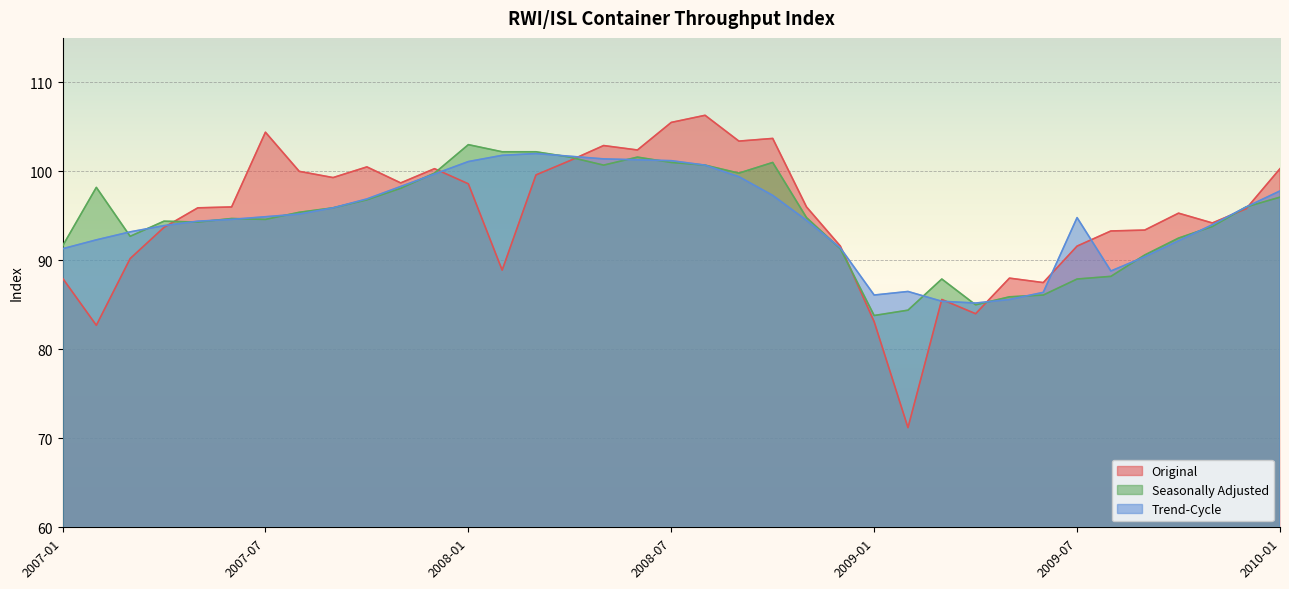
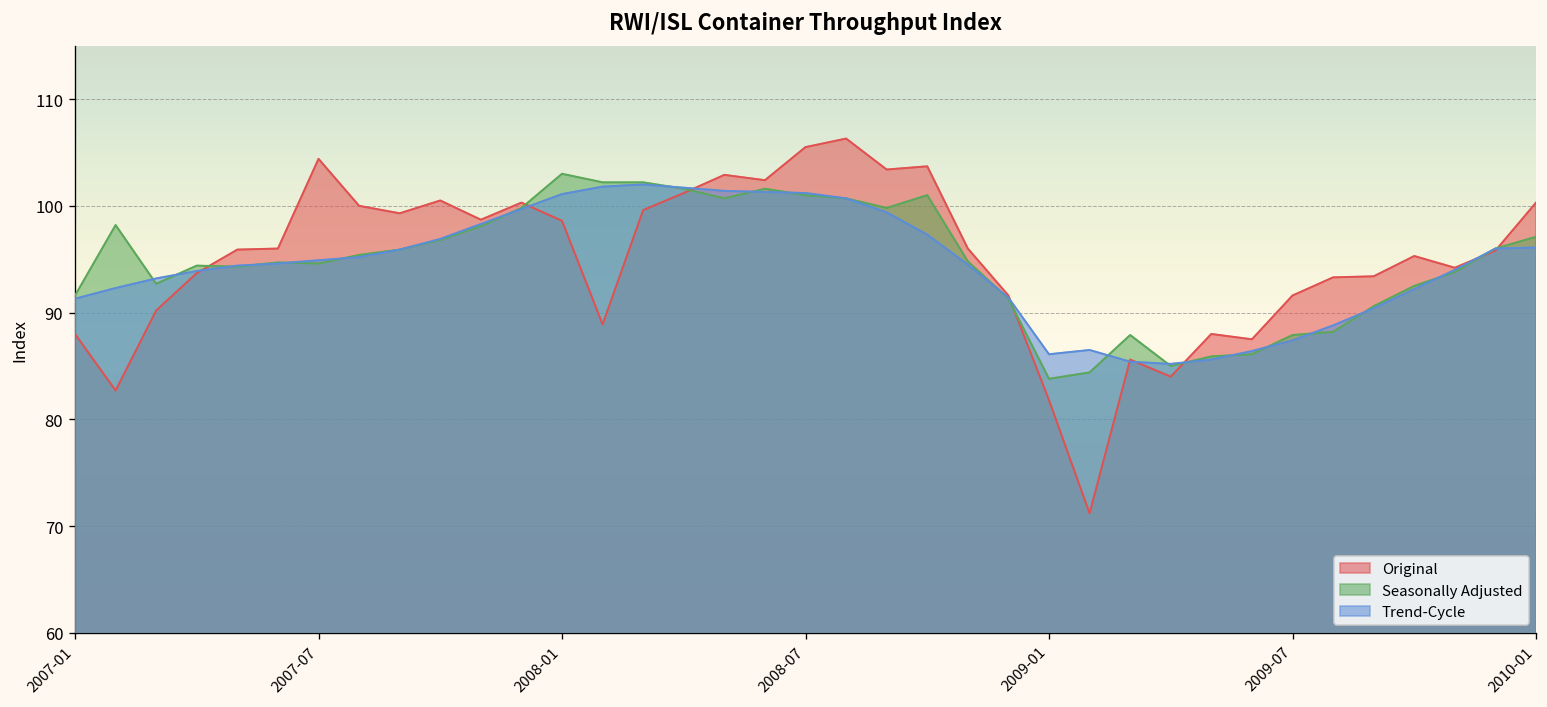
Original, 2009-01: 83 -> 82
Trend-Cycle, 2009-07: 95 -> 87
Trend-Cycle, 2010-01: 98 -> 96
